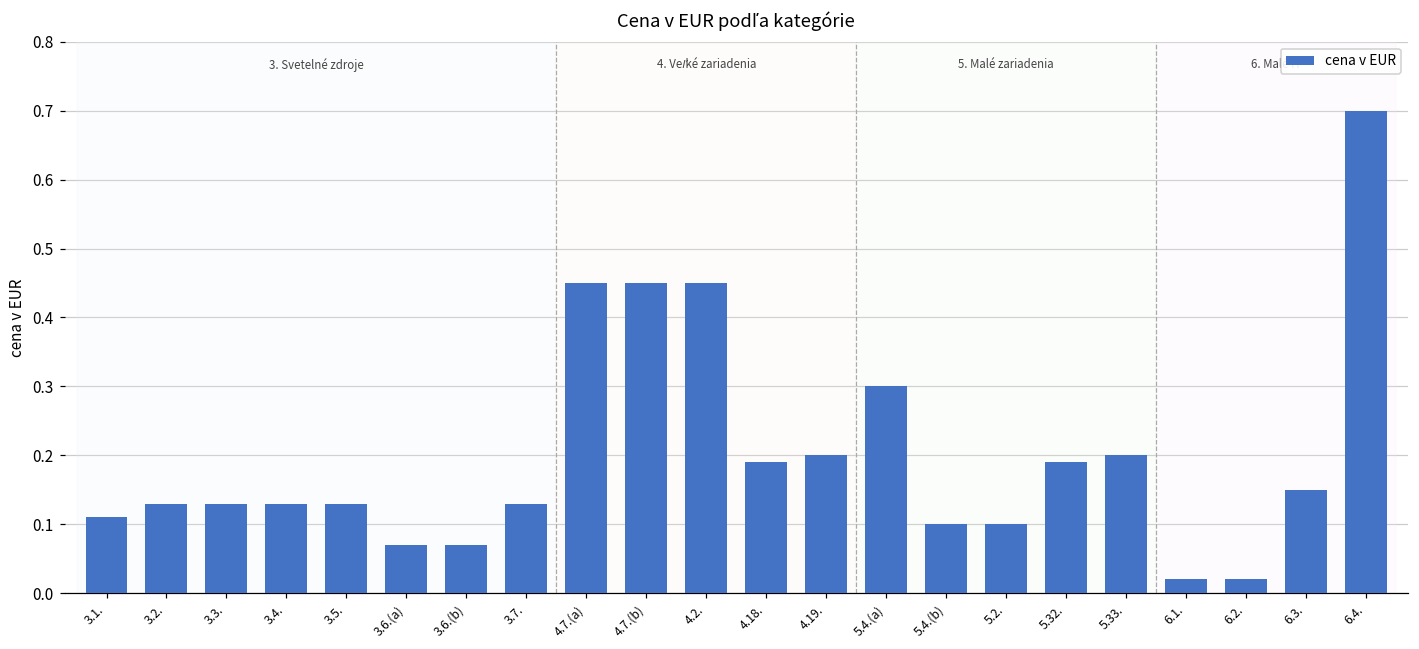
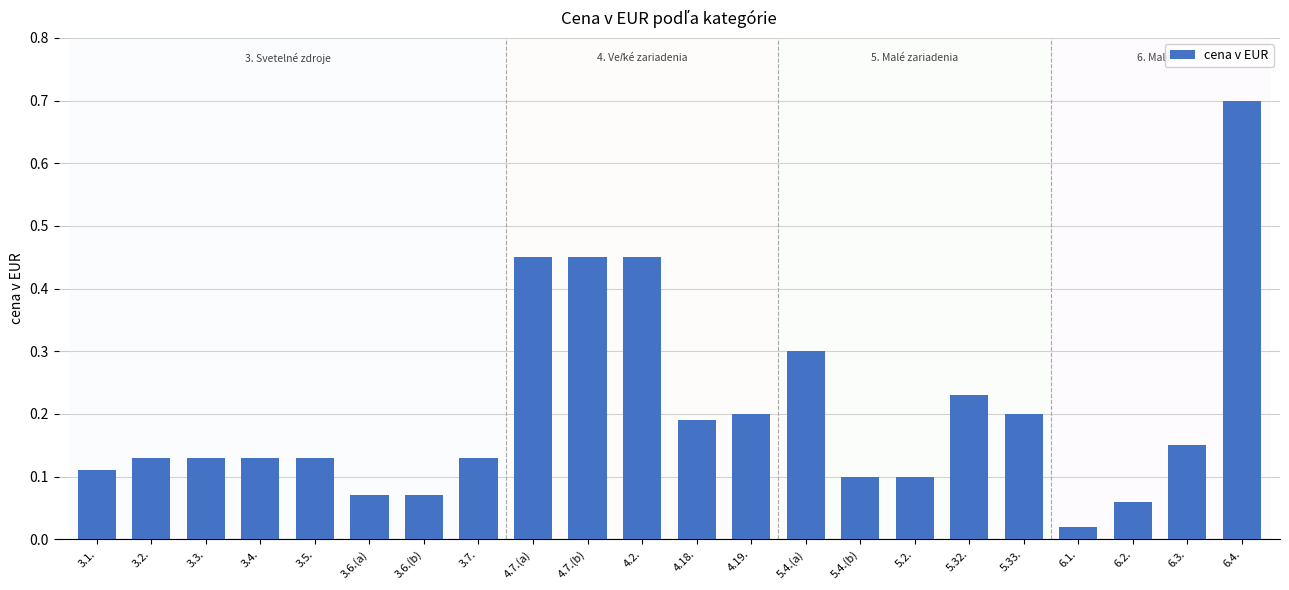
5.32.: 0.19 -> 0.23
6.2.: 0.02 -> 0.06
